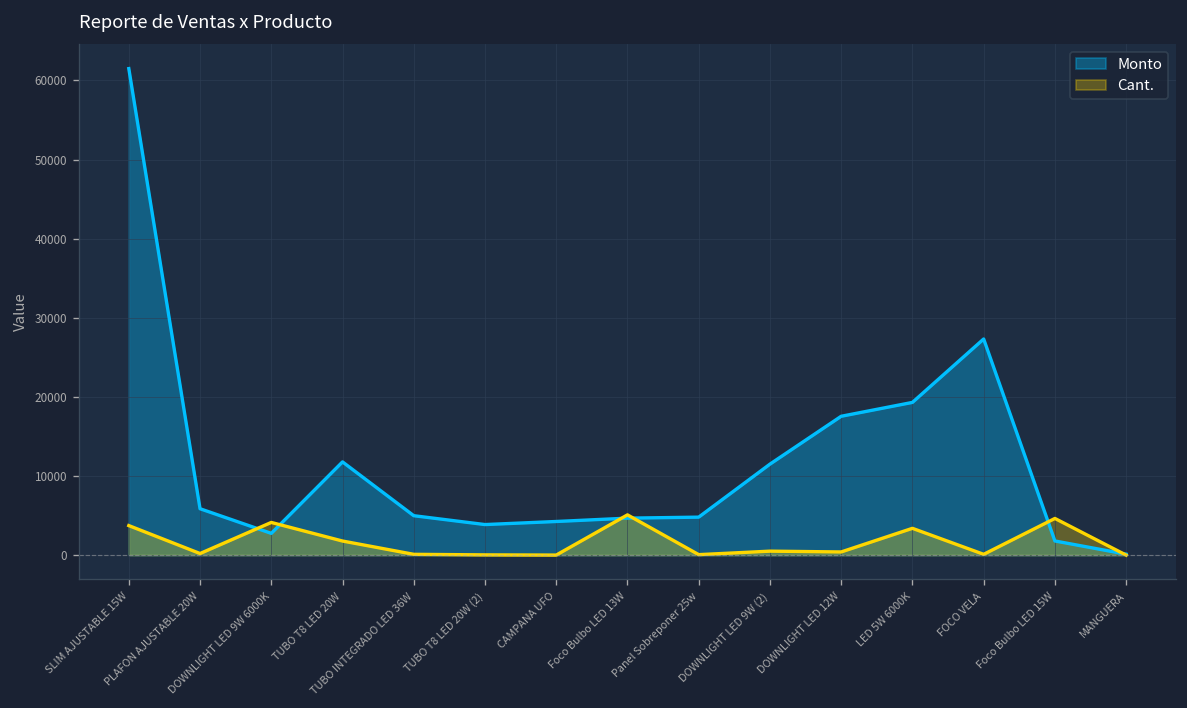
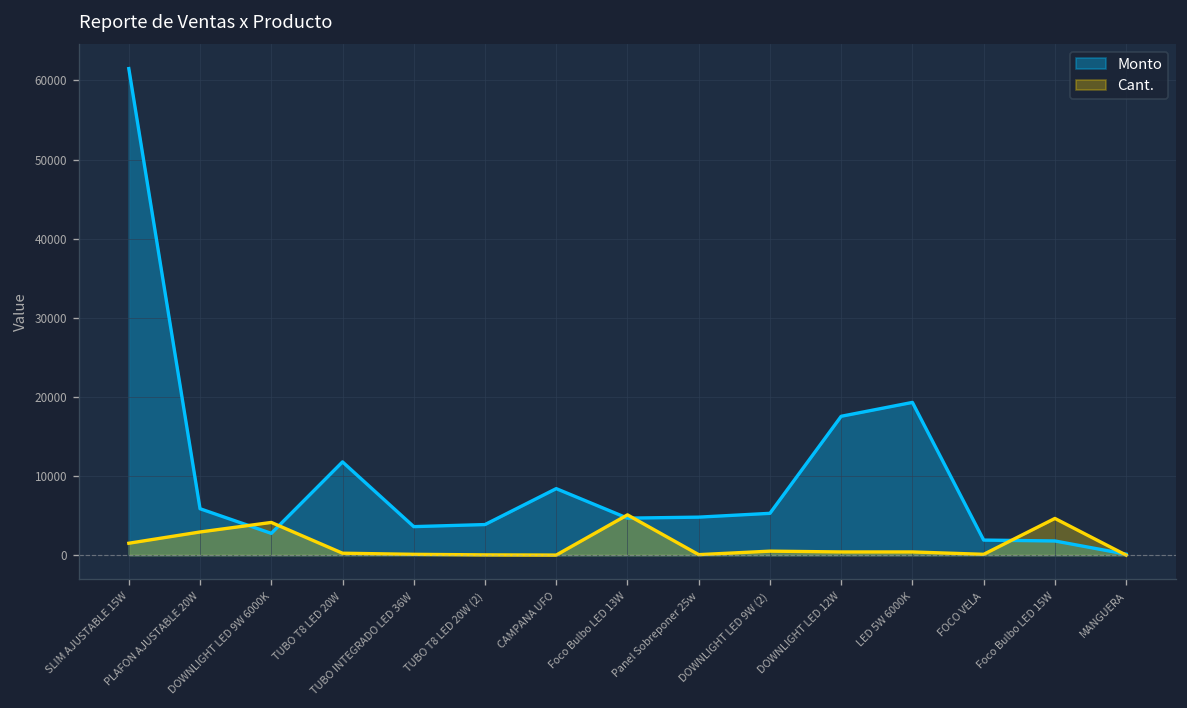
Cant., SLIM AJUSTABLE 15W: 4000 -> 2000
Cant., PLAFON AJUSTABLE 20W: 0 -> 3000
Cant., TUBO T8 LED 20W: 2000 -> 0
Monto, TUBO INTEGRADO LED 36W: 5000 -> 4000
Monto, CAMPANA UFO: 4000 -> 8000
Monto, DOWNLIGHT LED 9W (2): 12000 -> 5000
Cant., LED 5W 6000K: 3000 -> 0
Monto, FOCO VELA: 27000 -> 2000
